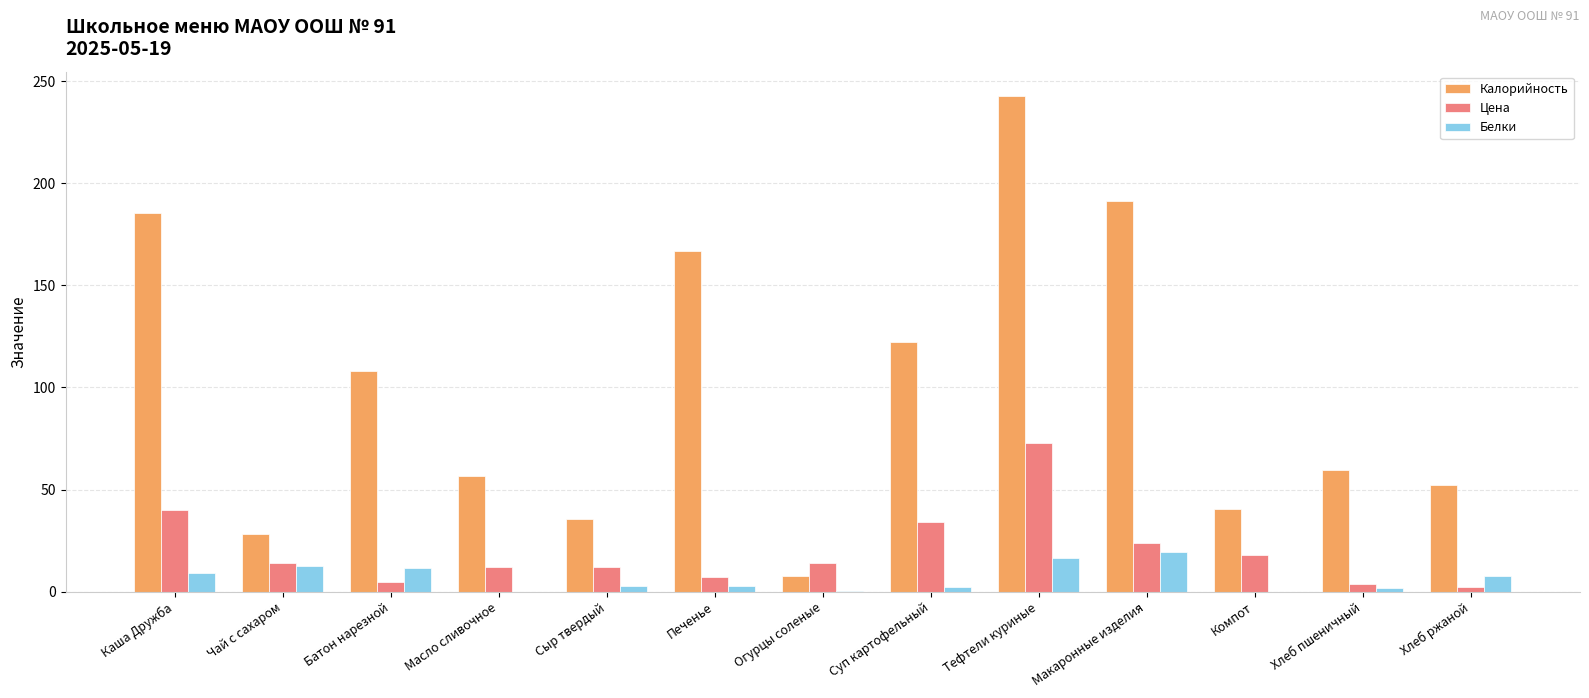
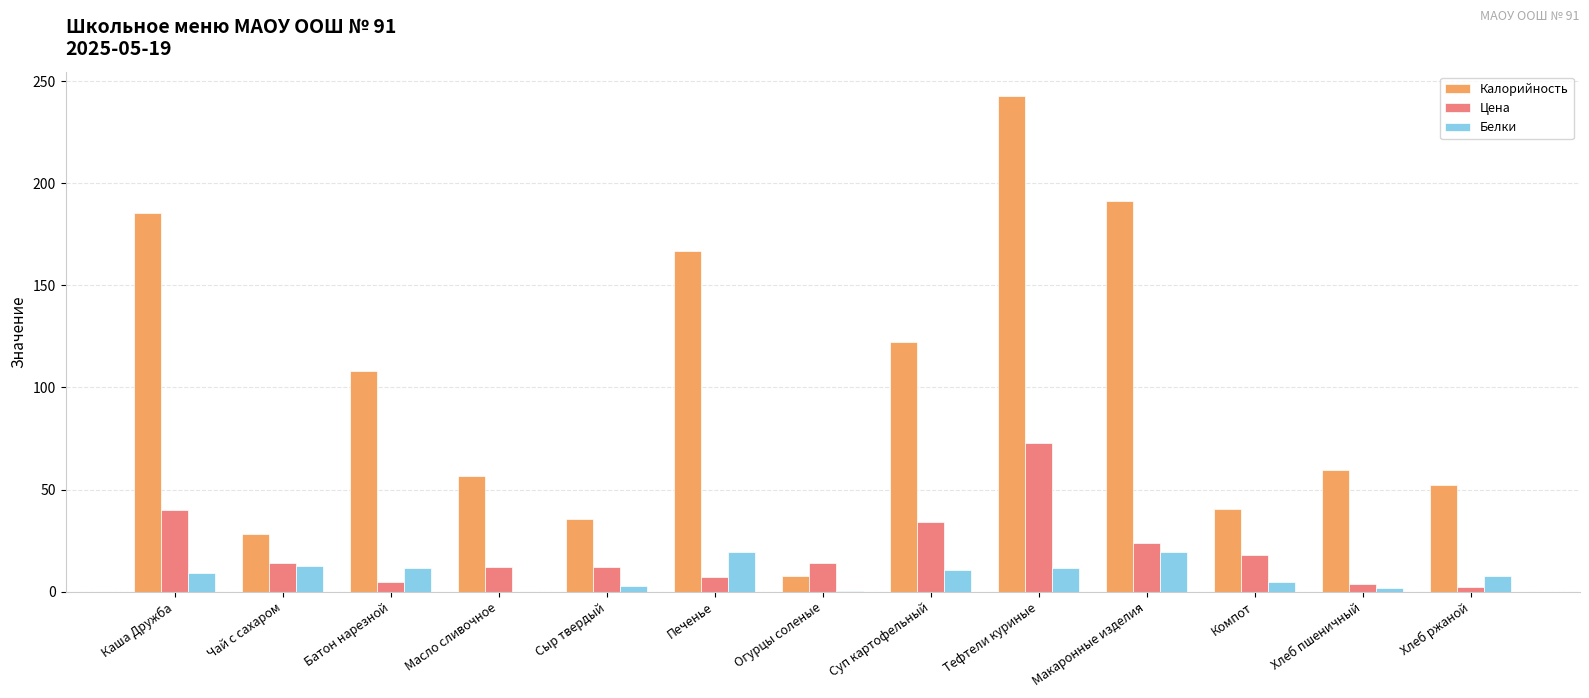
Белки, Печенье: 3 -> 19
Белки, Суп картофельный: 2 -> 11
Белки, Тефтели куриные: 17 -> 12
Белки, Компот: 0 -> 5
